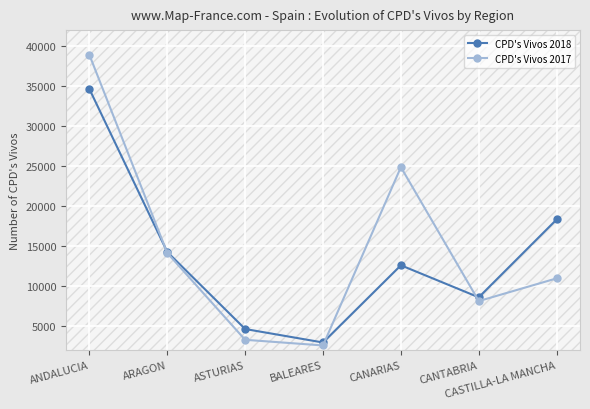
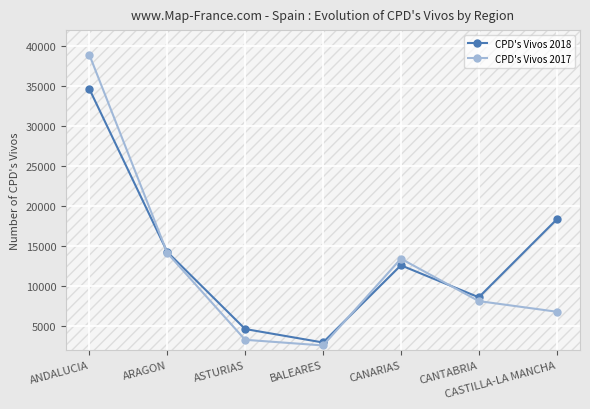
CPD's Vivos 2017, CANARIAS: 25000 -> 13000
CPD's Vivos 2017, CASTILLA-LA MANCHA: 11000 -> 7000
